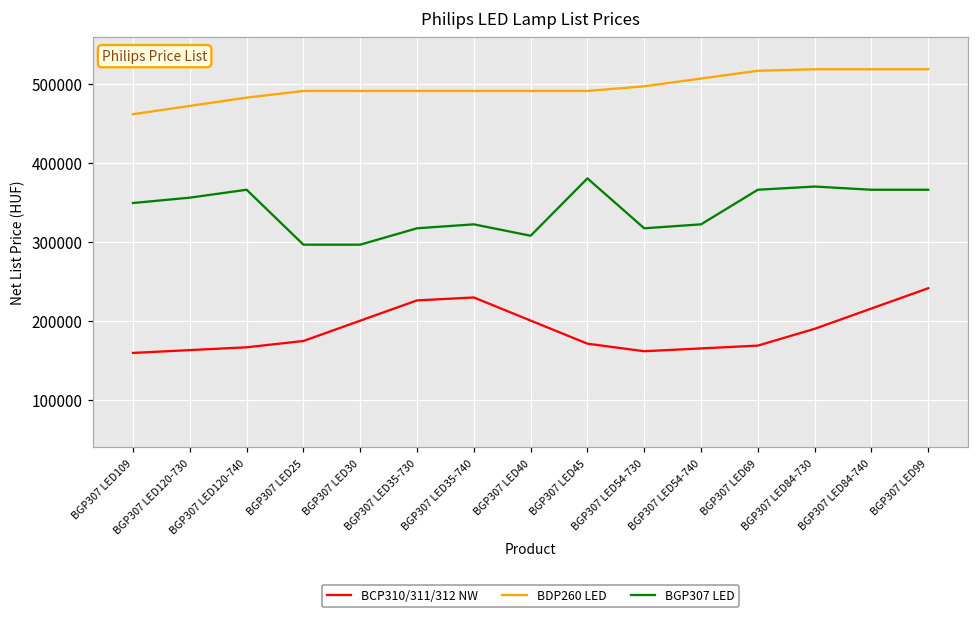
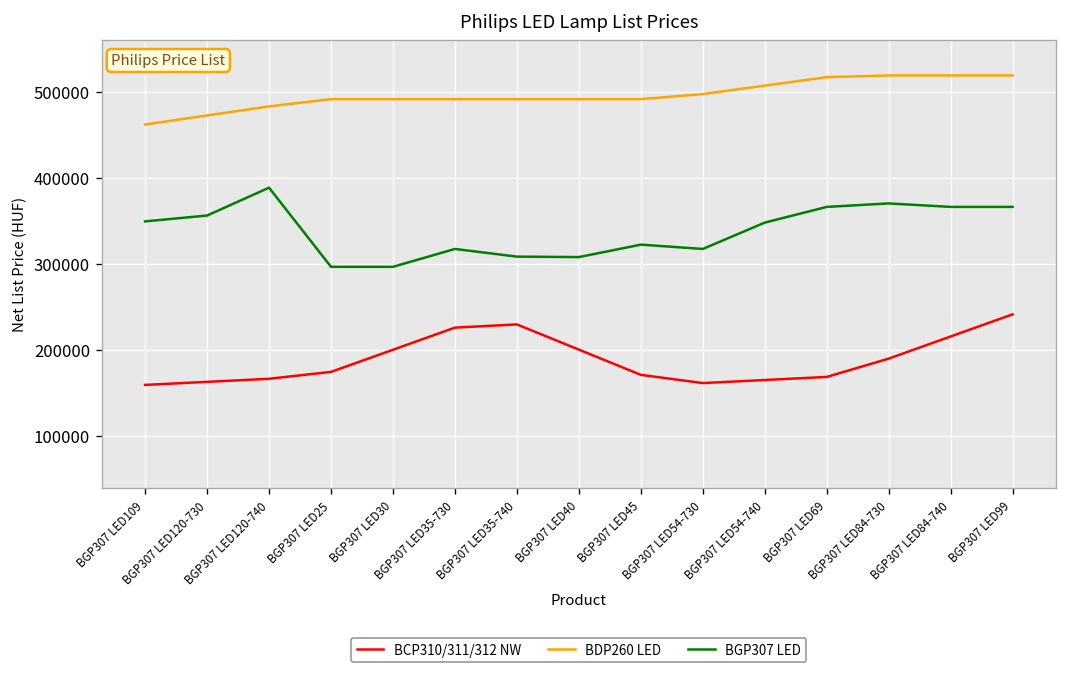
BGP307 LED, BGP307 LED120-740: 370000 -> 390000
BGP307 LED, BGP307 LED35-740: 320000 -> 310000
BGP307 LED, BGP307 LED45: 380000 -> 320000
BGP307 LED, BGP307 LED54-740: 320000 -> 350000
